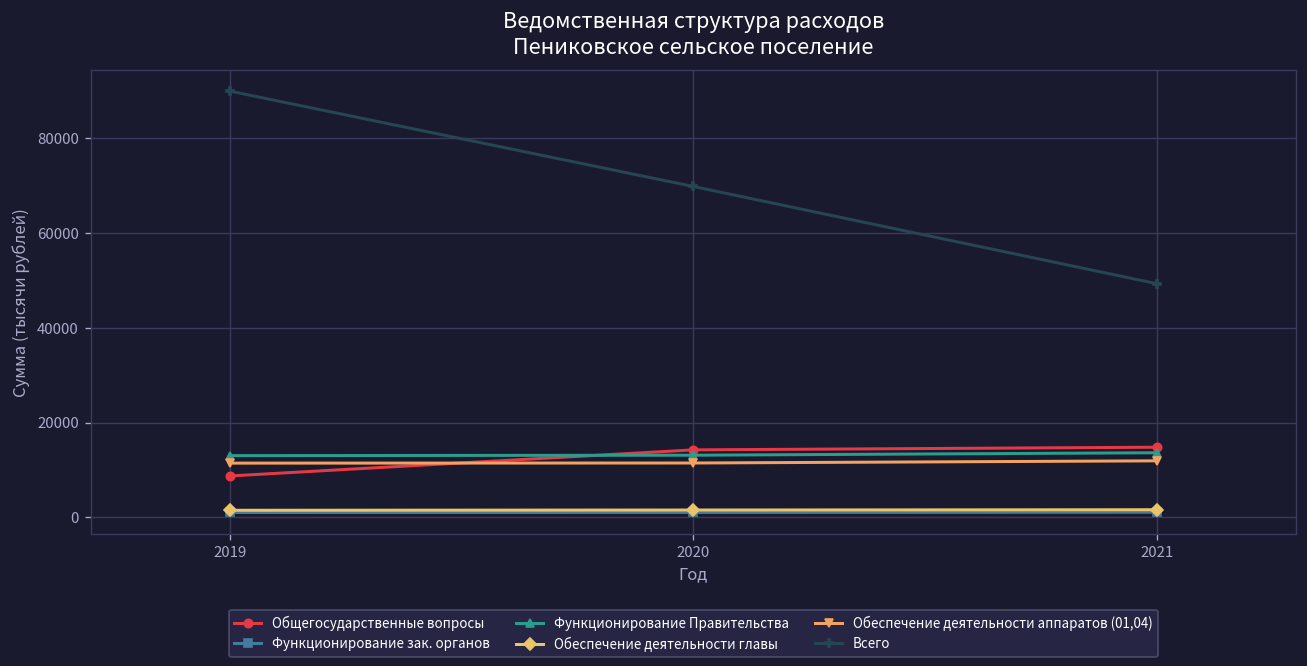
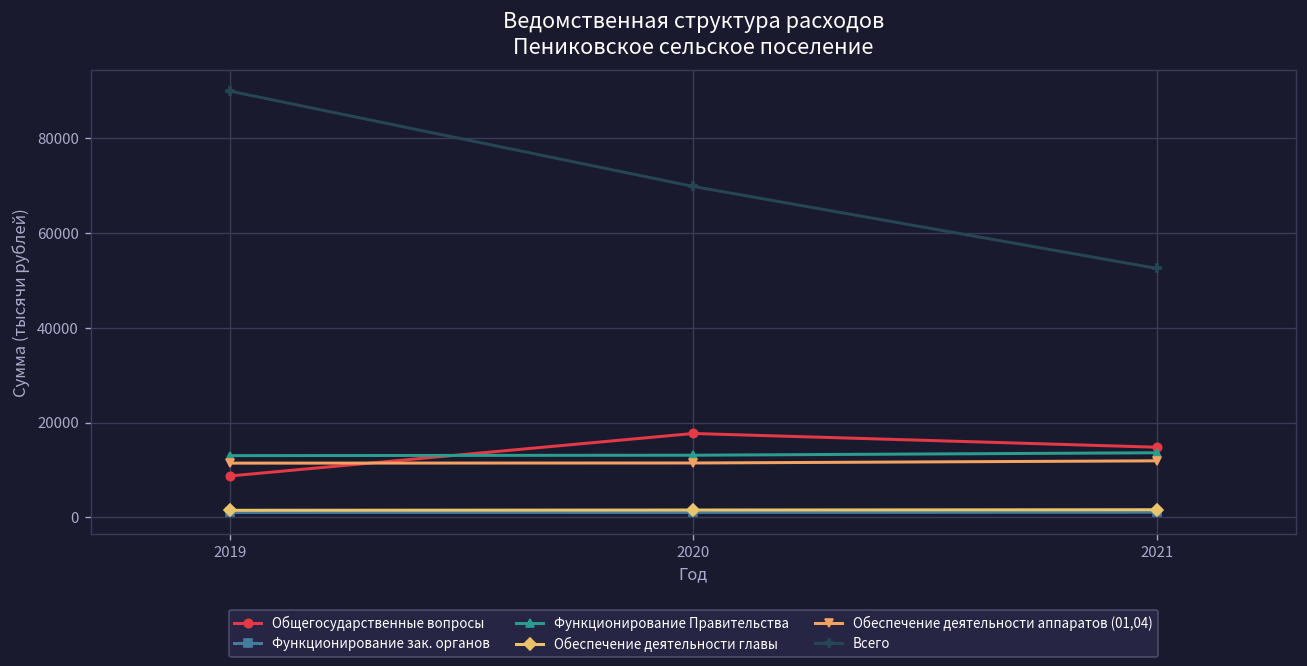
Общегосударственные вопросы, 2020: 14000 -> 18000
Всего, 2021: 49000 -> 53000
